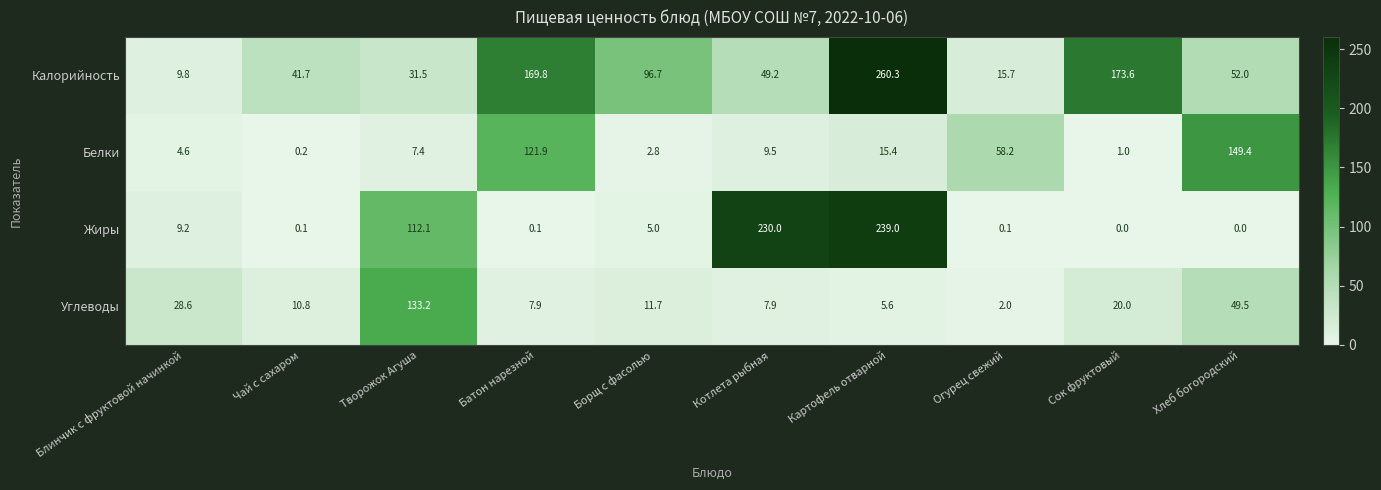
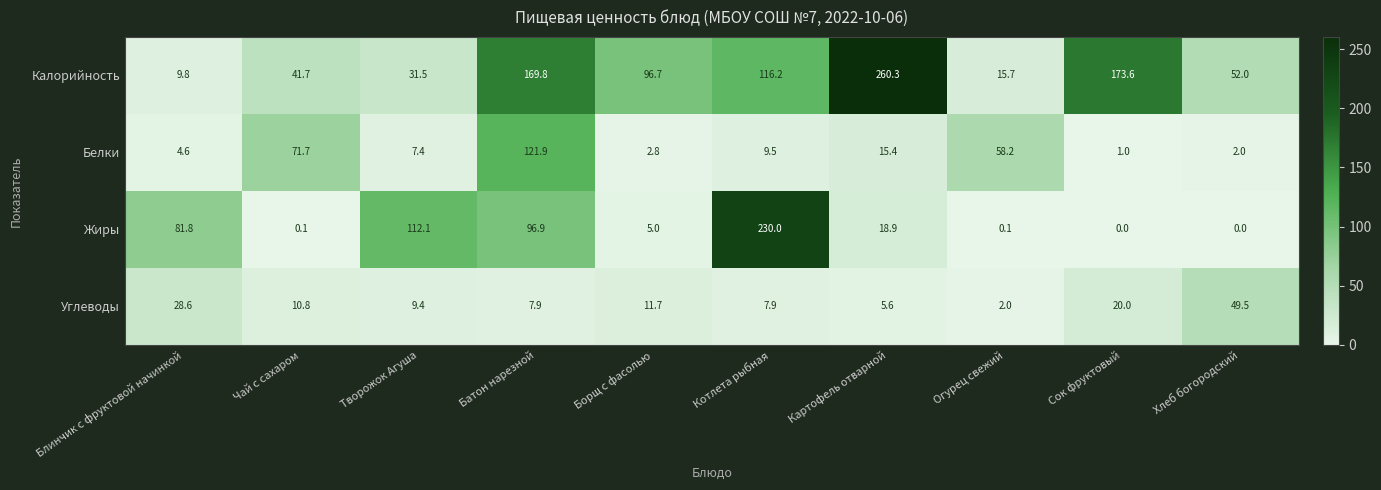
Калорийность, Котлета рыбная: 49.2 -> 116.2
Белки, Чай с сахаром: 0.2 -> 71.7
Белки, Хлеб богородский: 149.4 -> 2.0
Жиры, Блинчик с фруктовой начинкой: 9.2 -> 81.8
Жиры, Батон нарезной: 0.1 -> 96.9
Жиры, Картофель отварной: 239.0 -> 18.9
Углеводы, Творожок Агуша: 133.2 -> 9.4
